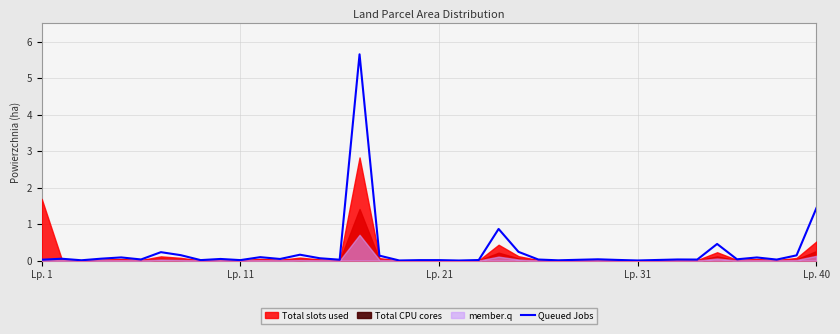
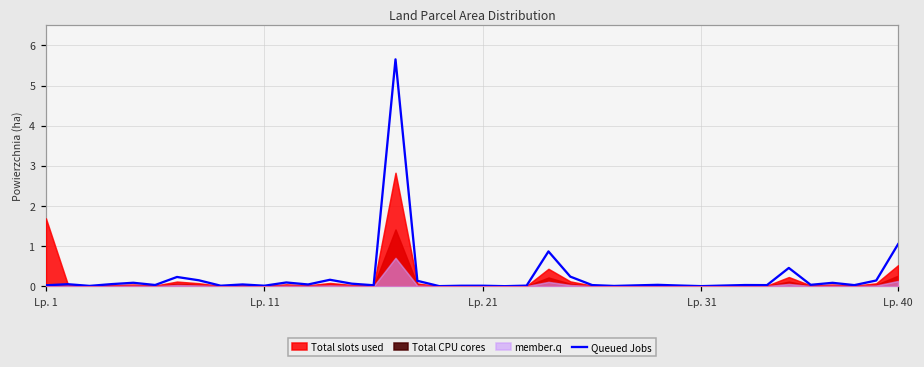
Queued Jobs, Lp. 40: 1.4 -> 1.0
